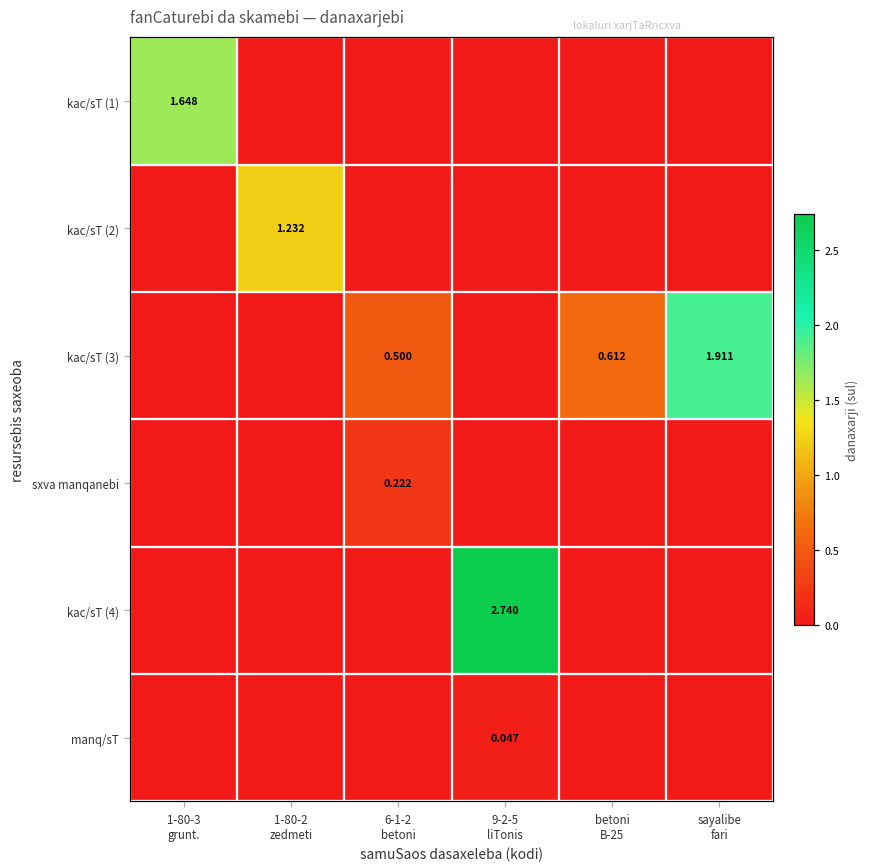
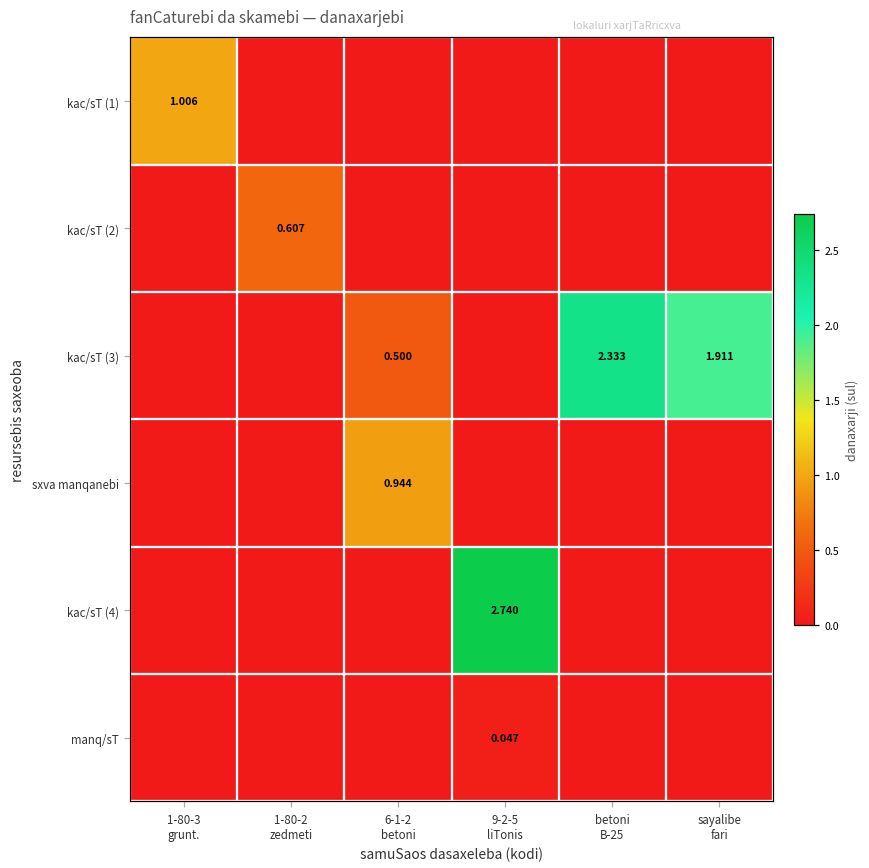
kac/sT (1), 1-80-3 grunt.: 1.648 -> 1.006
kac/sT (2), 1-80-2 zedmeti: 1.232 -> 0.607
kac/sT (3), betoni B-25: 0.612 -> 2.333
sxva manqanebi, 6-1-2 betoni: 0.222 -> 0.944
